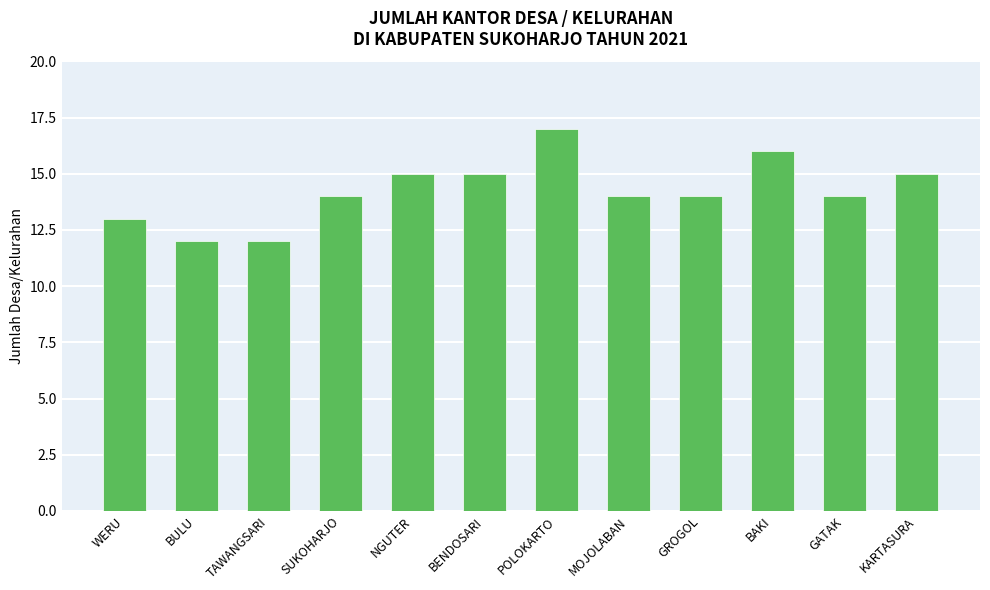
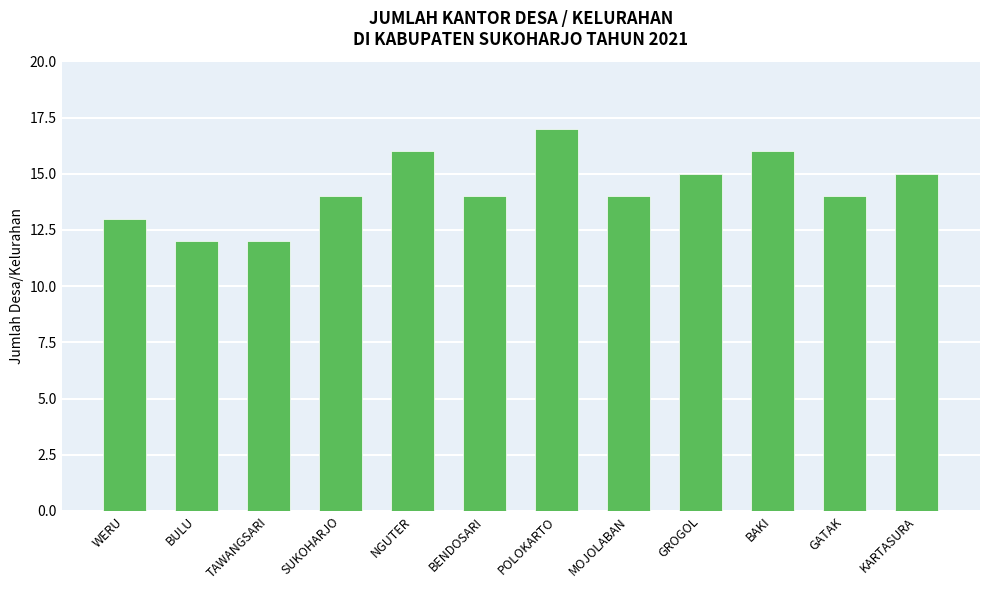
NGUTER: 15 -> 16
BENDOSARI: 15 -> 14
GROGOL: 14 -> 15
